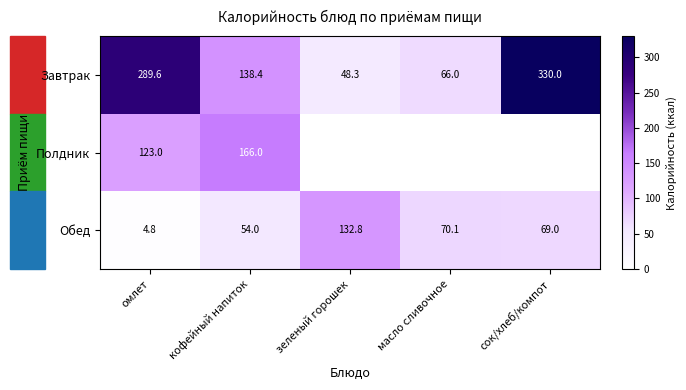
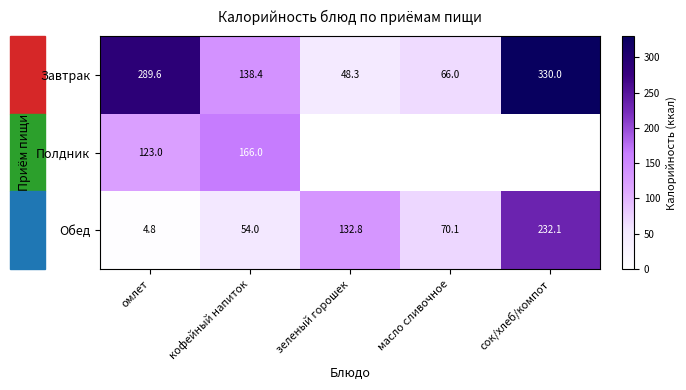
Обед, сок/хлеб/компот: 69.0 -> 232.1
